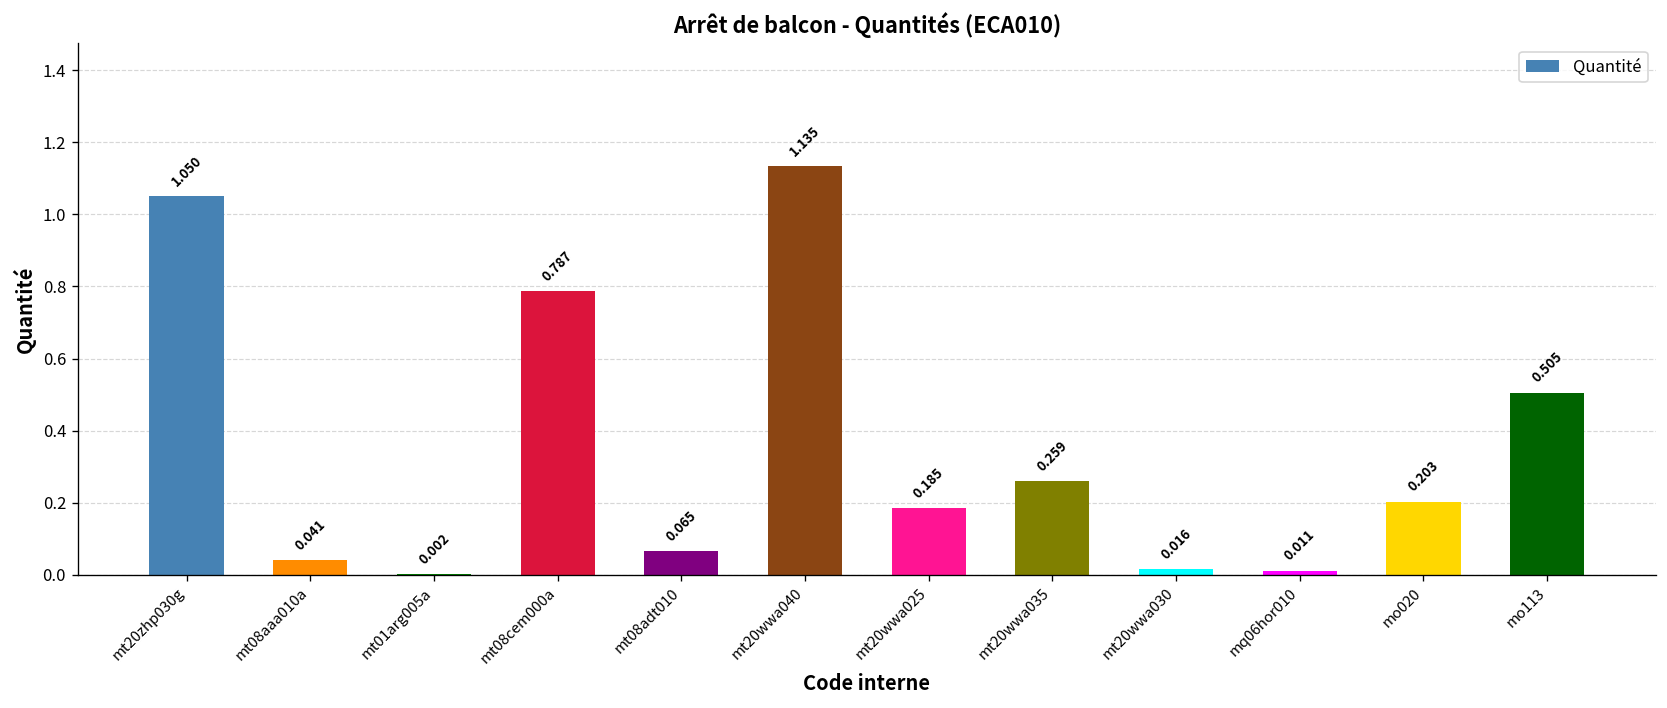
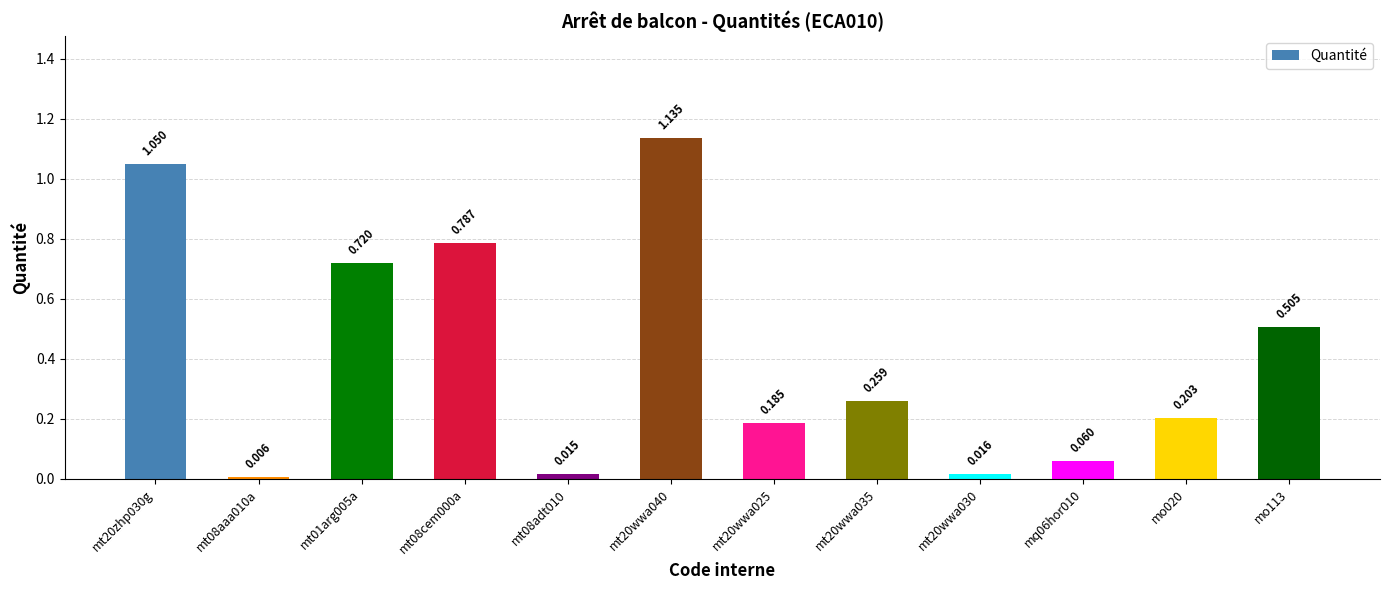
mt08aaa010a: 0.041 -> 0.006
mt01arg005a: 0.002 -> 0.720
mt08adt010: 0.065 -> 0.015
mq06hor010: 0.011 -> 0.060
